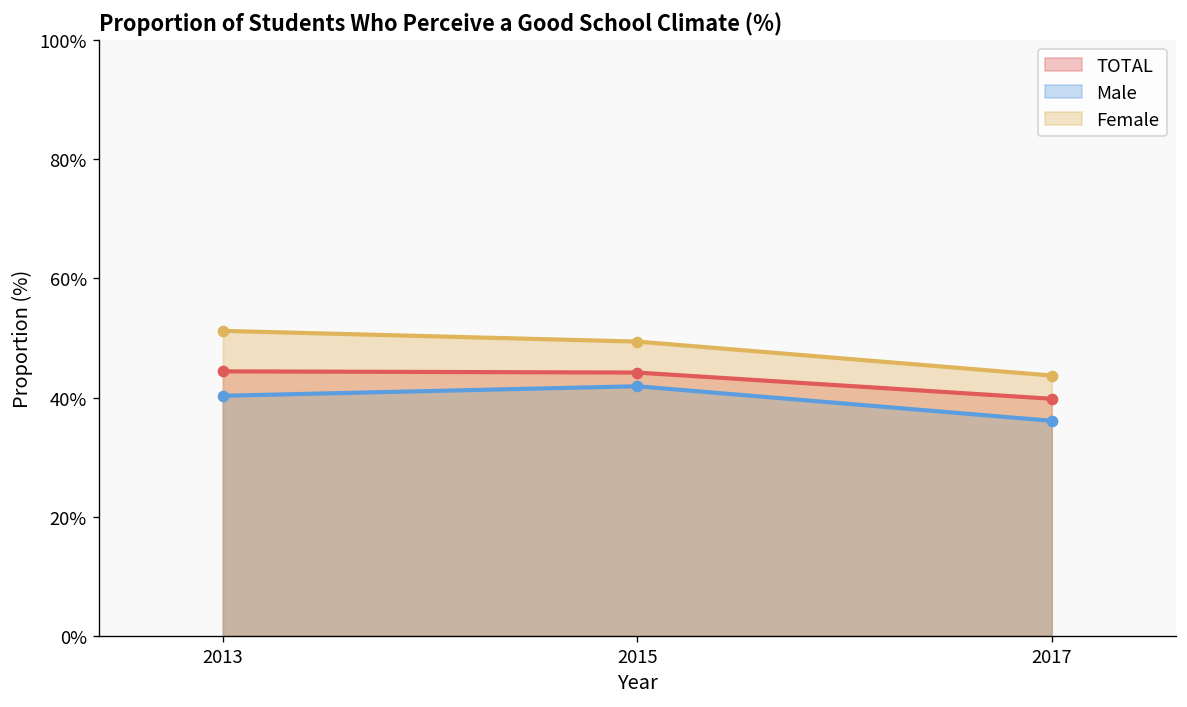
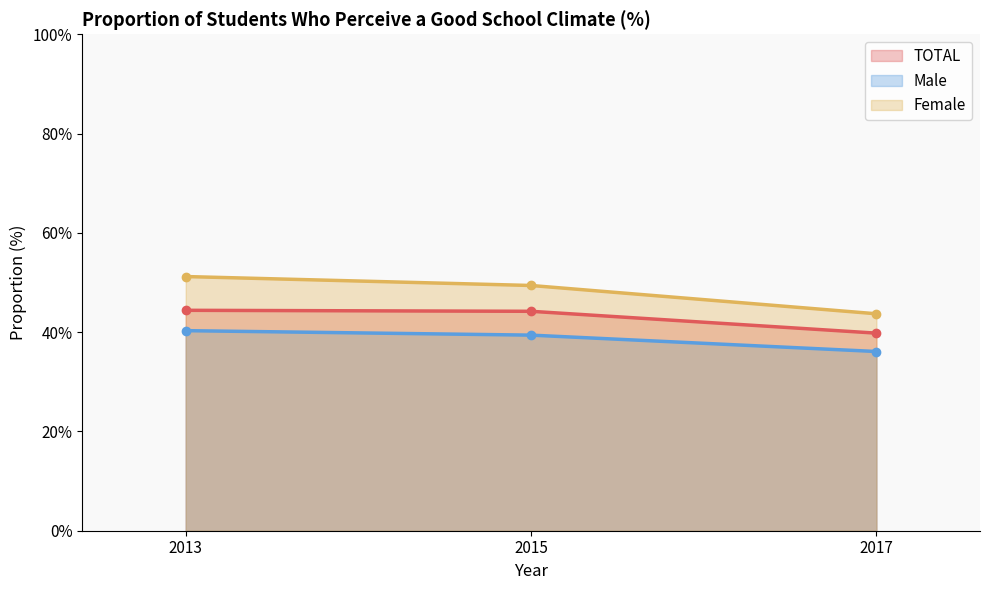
Male, 2015: 42% -> 39%
